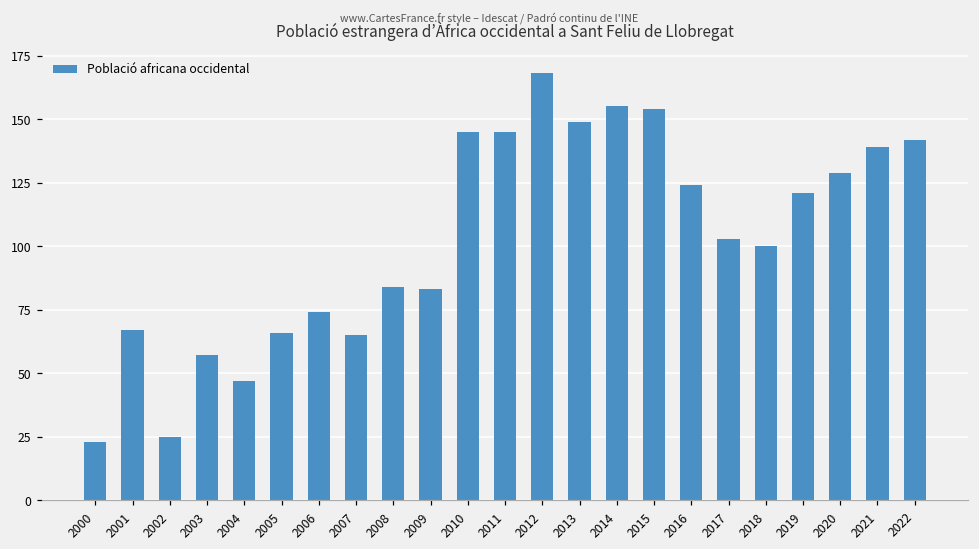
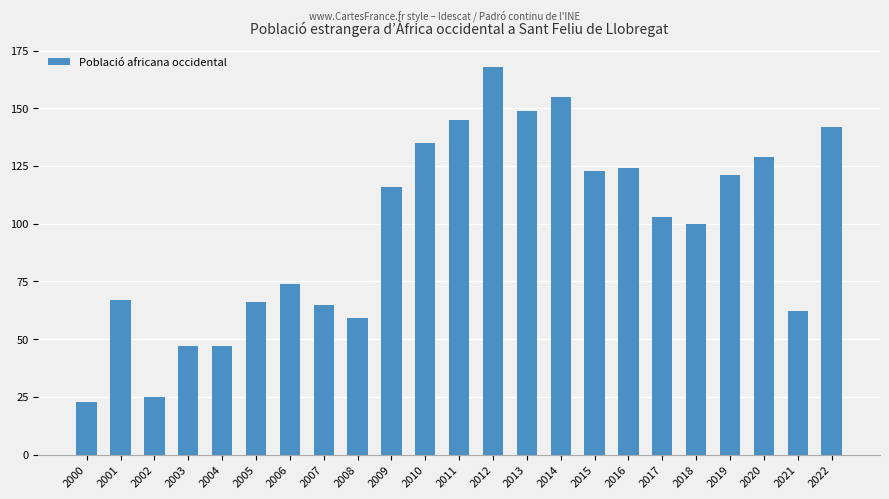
2003: 57 -> 47
2008: 84 -> 59
2009: 83 -> 116
2010: 145 -> 135
2015: 154 -> 123
2021: 139 -> 62
